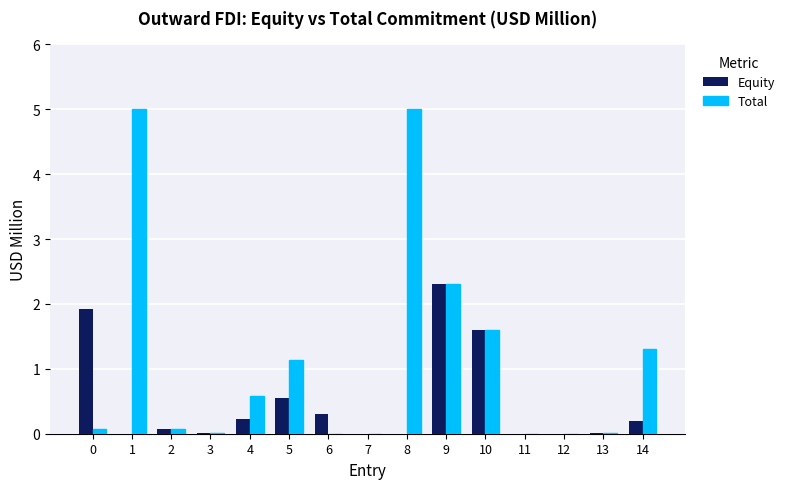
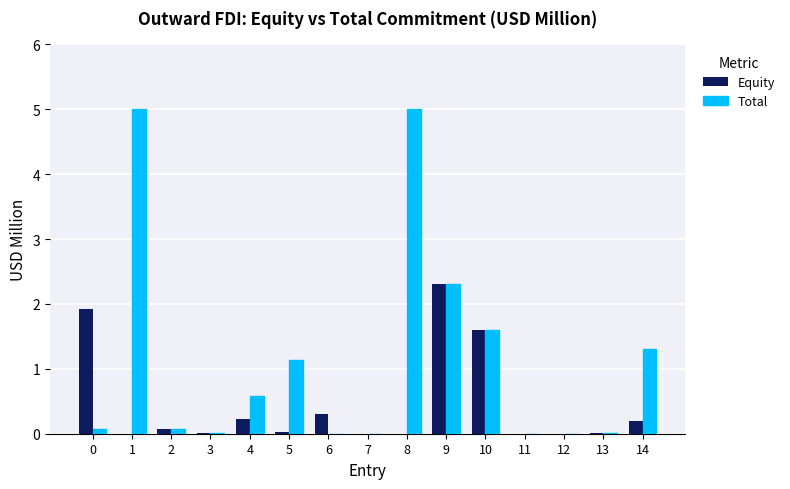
Equity, 5: 0.5 -> 0.0
